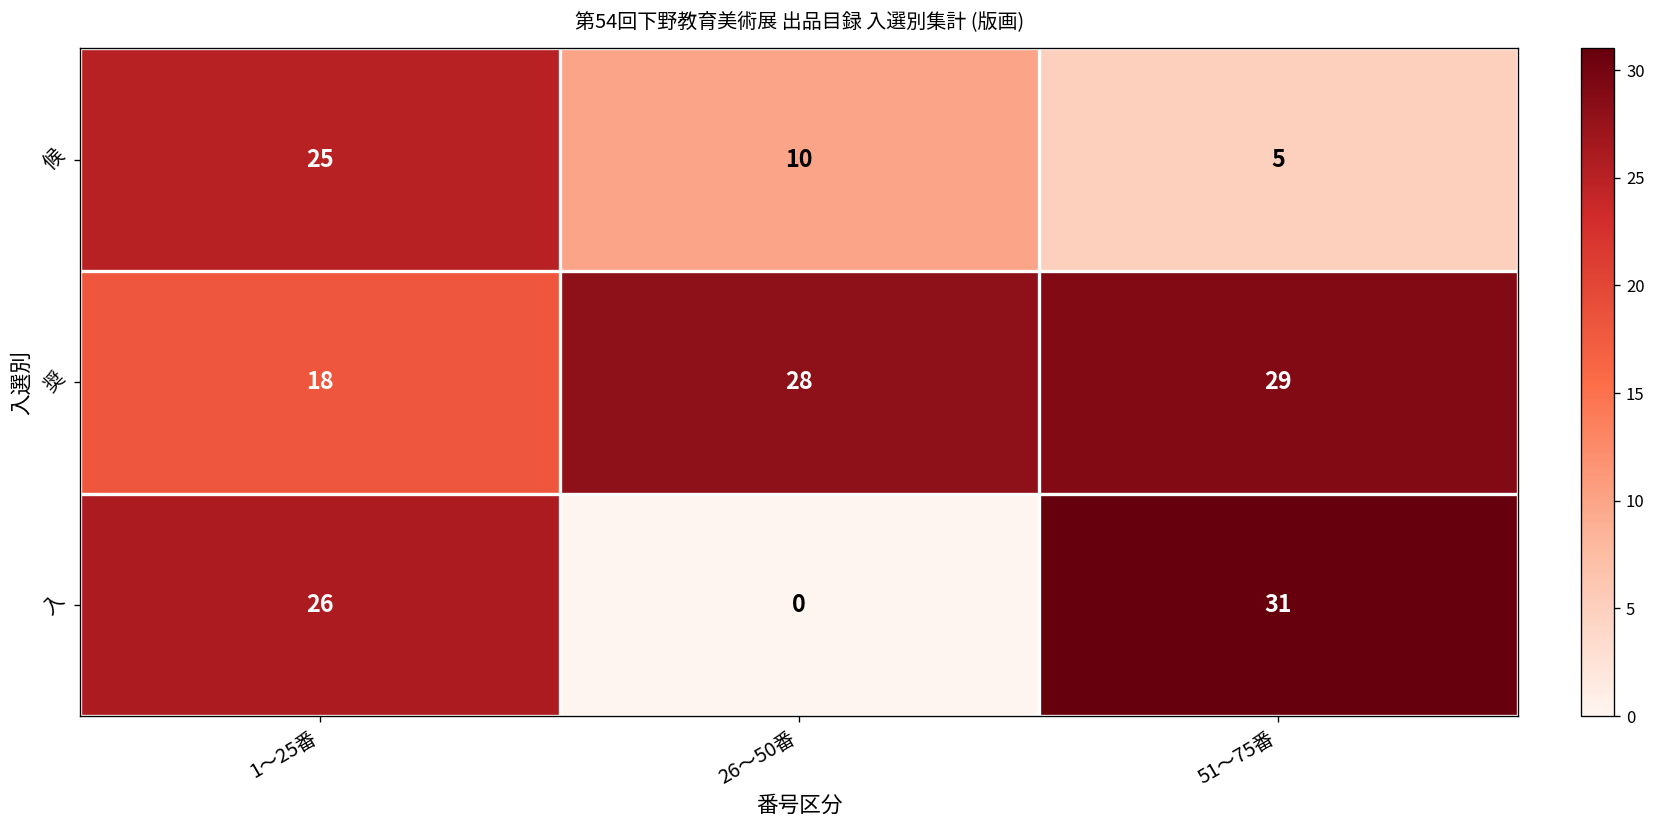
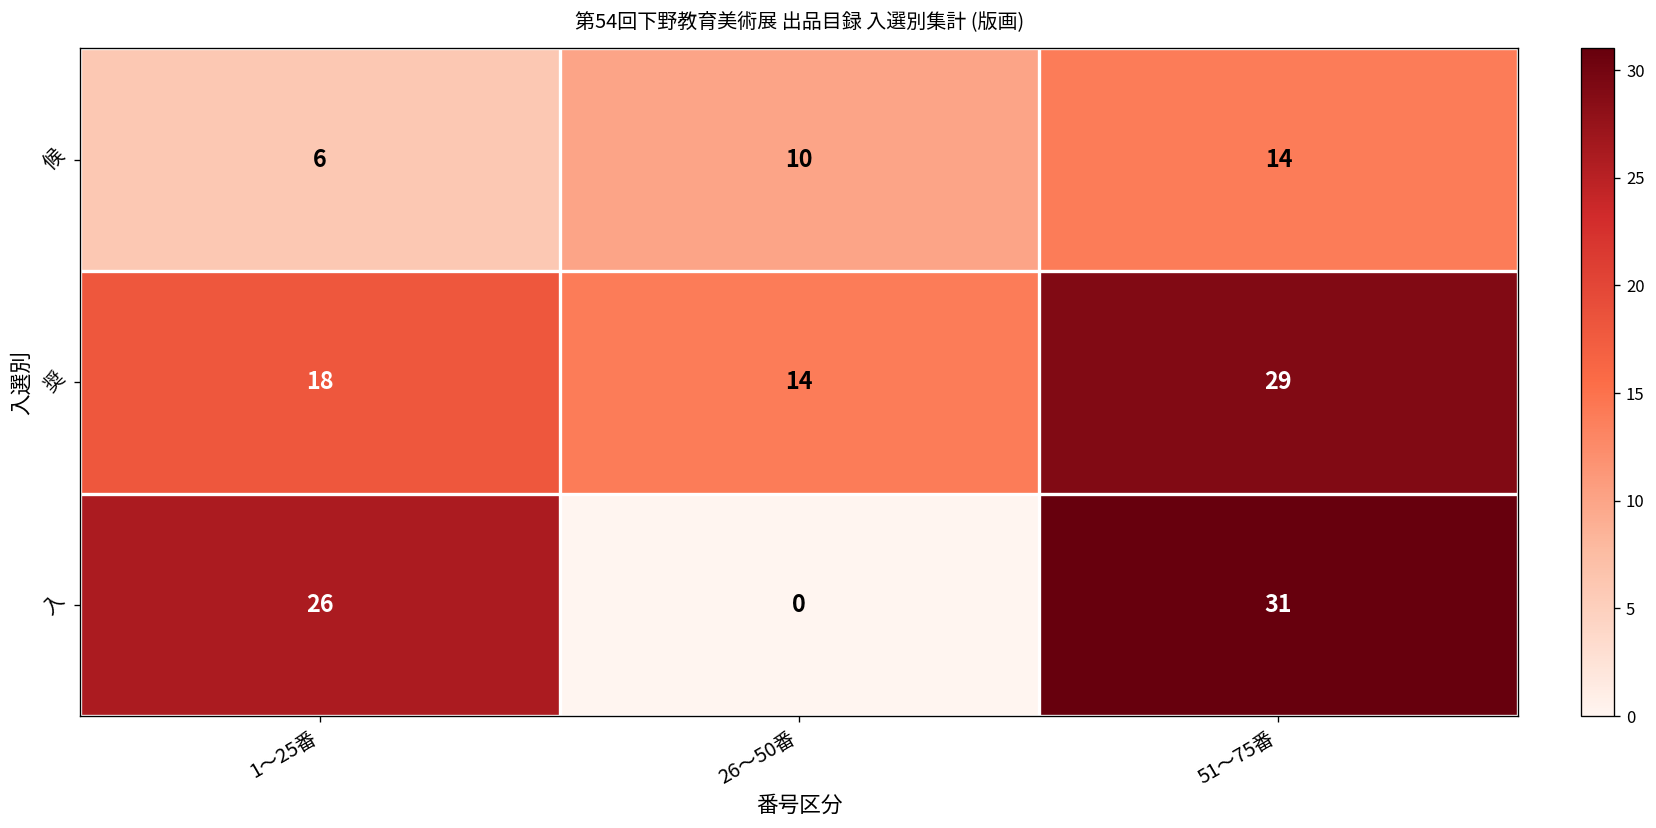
候, 1〜25番: 25 -> 6
候, 51〜75番: 5 -> 14
奨, 26〜50番: 28 -> 14
